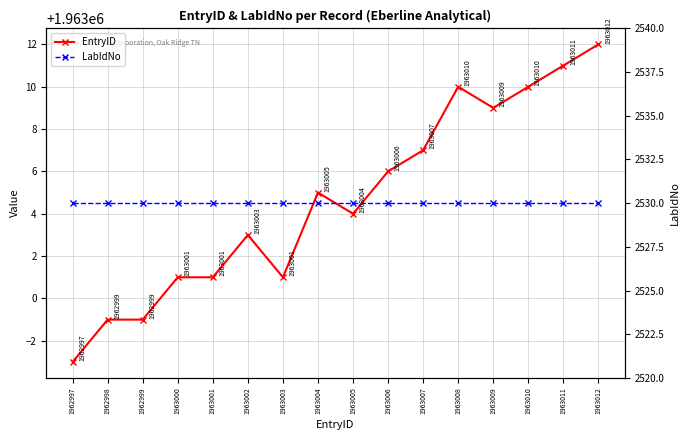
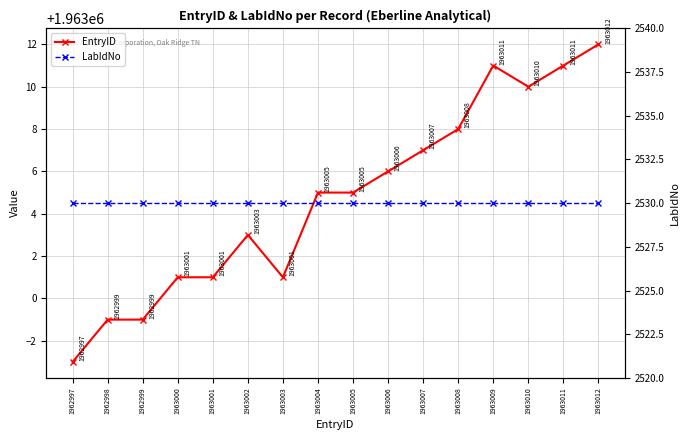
EntryID, 1963005: 1963004 -> 1963005
EntryID, 1963008: 1963010 -> 1963008
EntryID, 1963009: 1963009 -> 1963011
